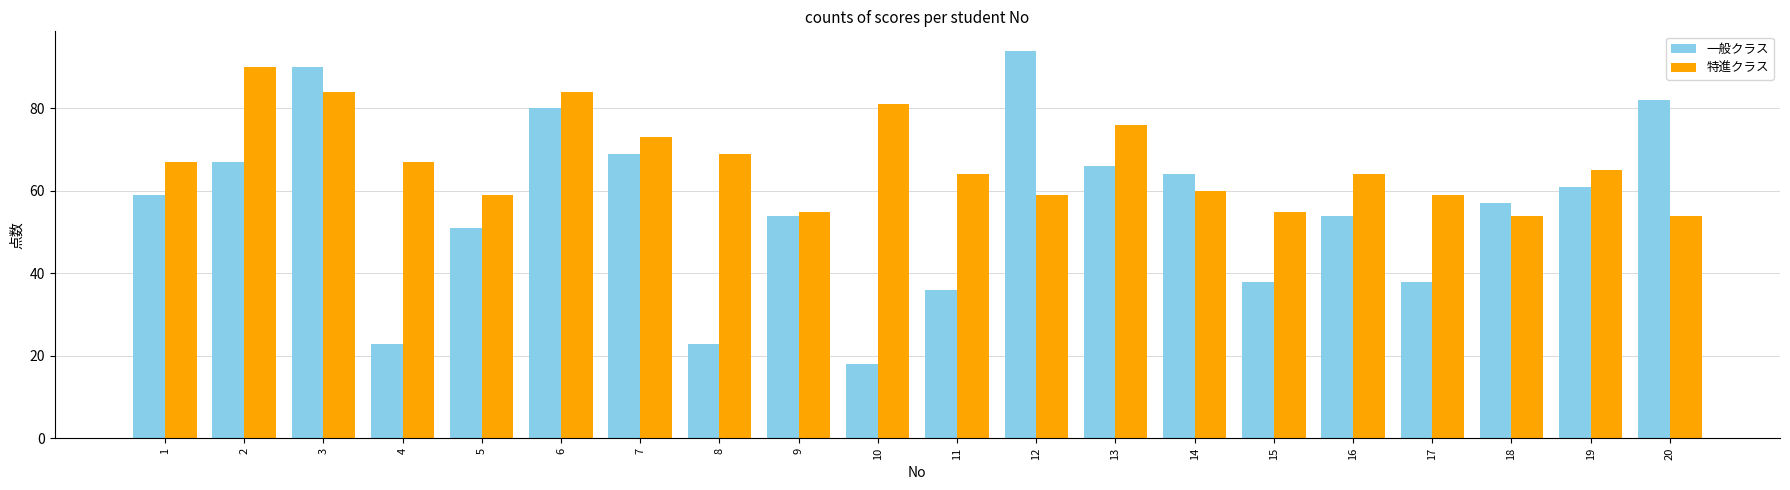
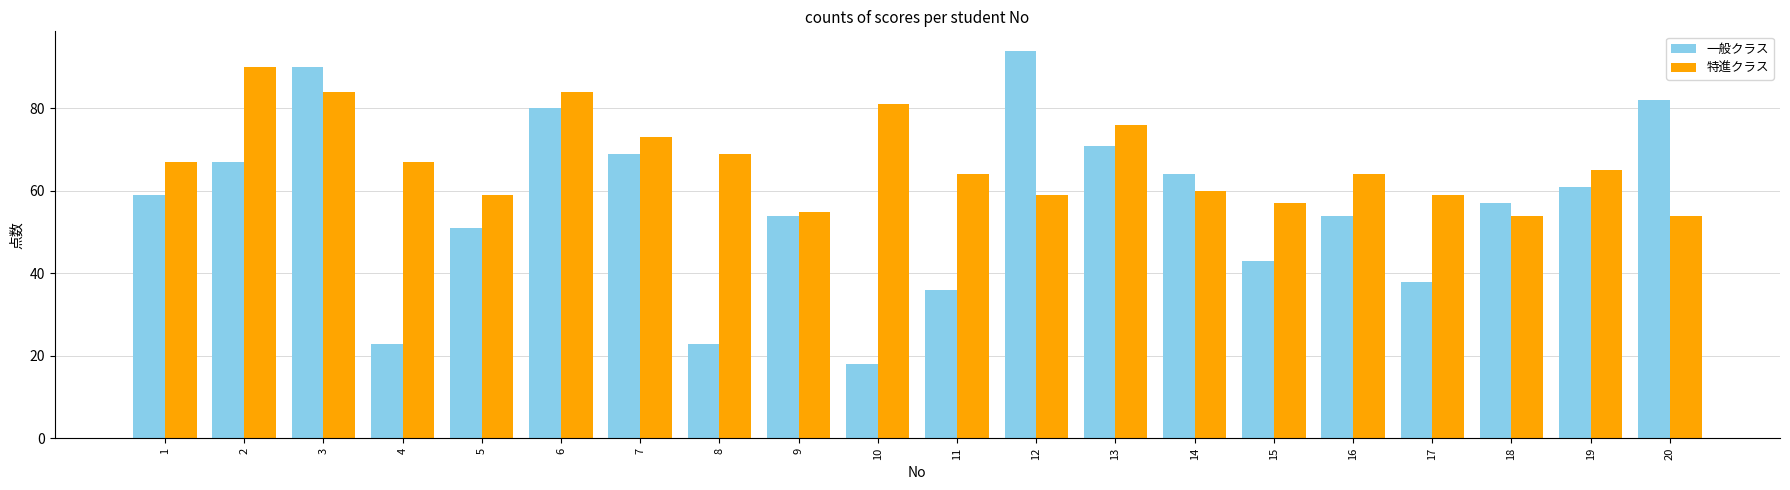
一般クラス, 13: 66 -> 71
一般クラス, 15: 38 -> 43
特進クラス, 15: 55 -> 57
